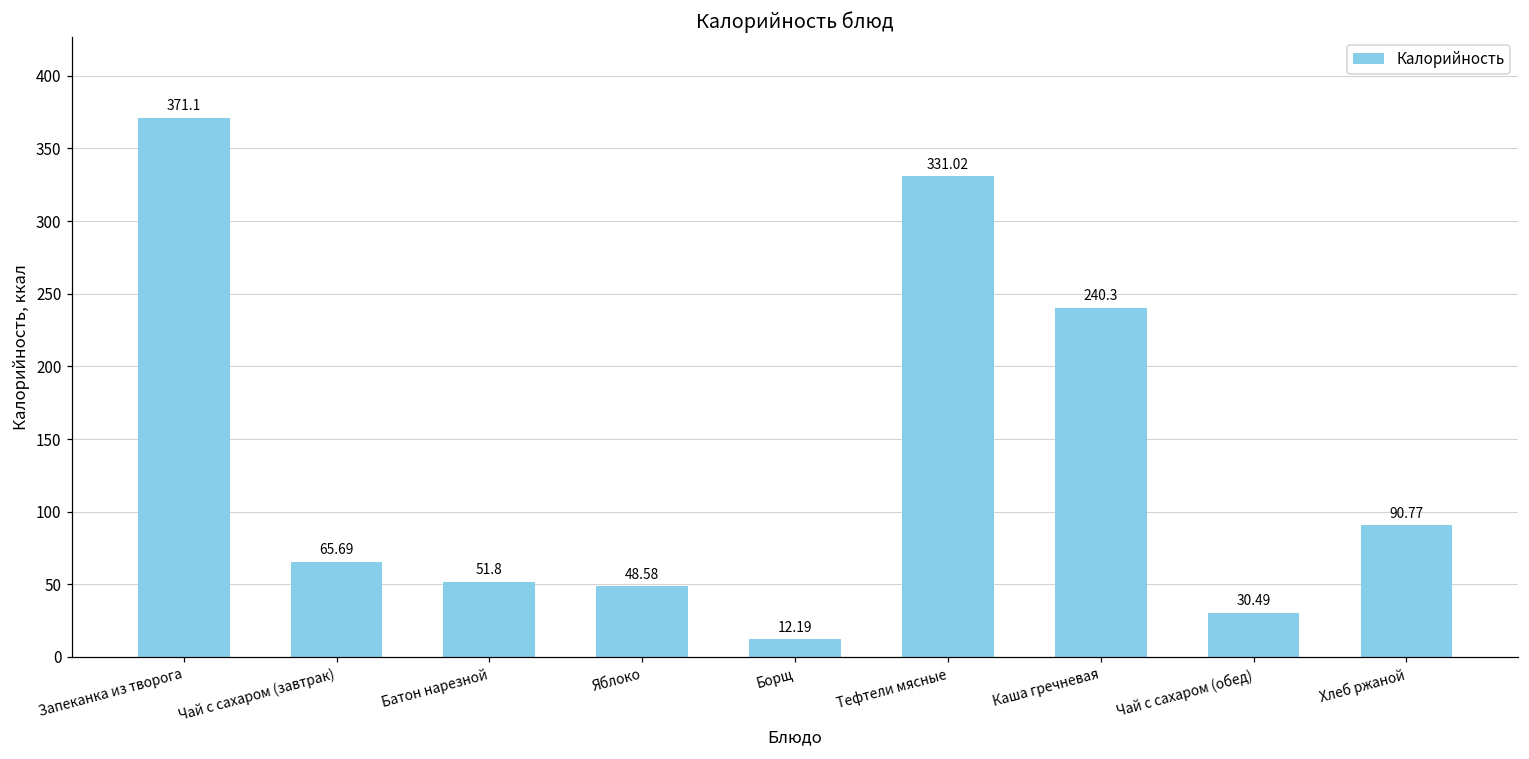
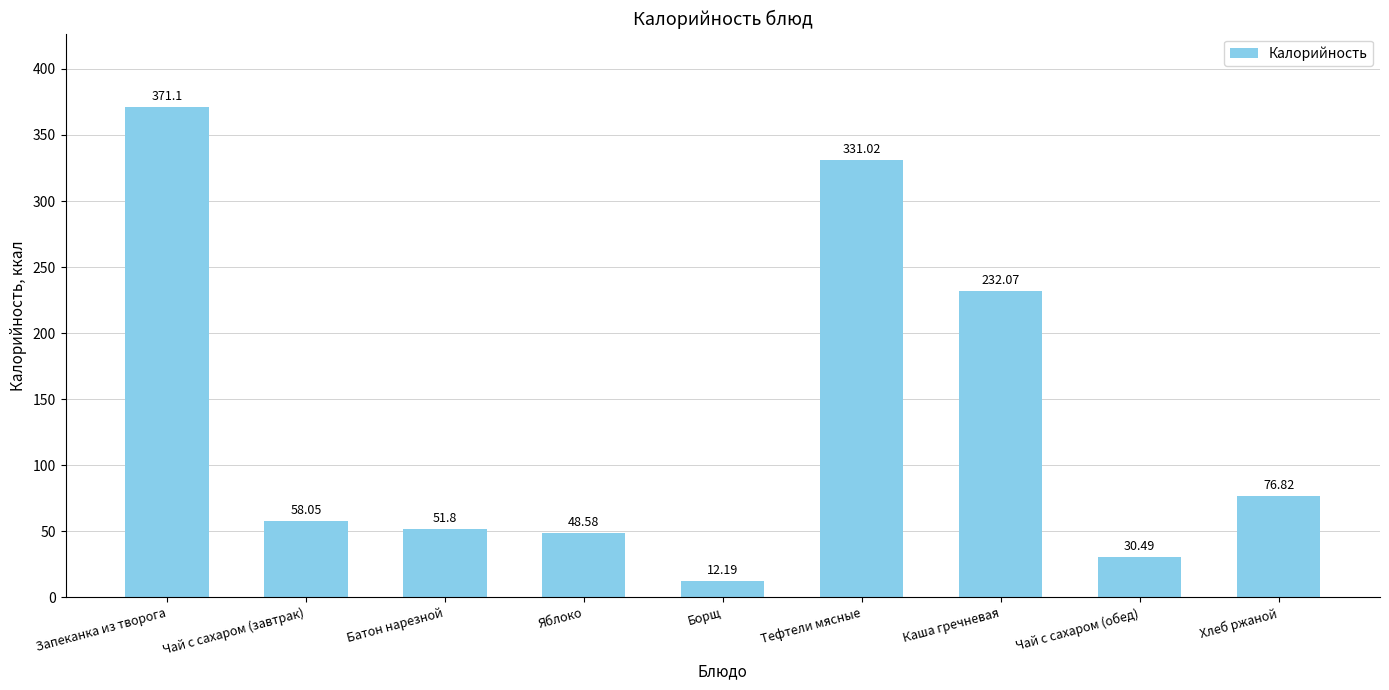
Чай с сахаром (завтрак): 65.69 -> 58.05
Каша гречневая: 240.3 -> 232.07
Хлеб ржаной: 90.77 -> 76.82
